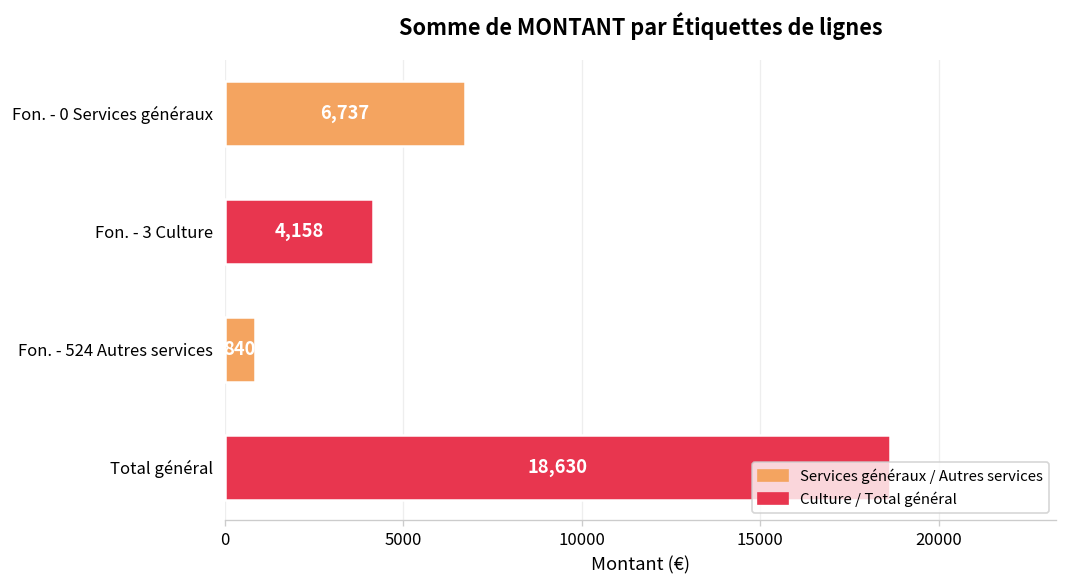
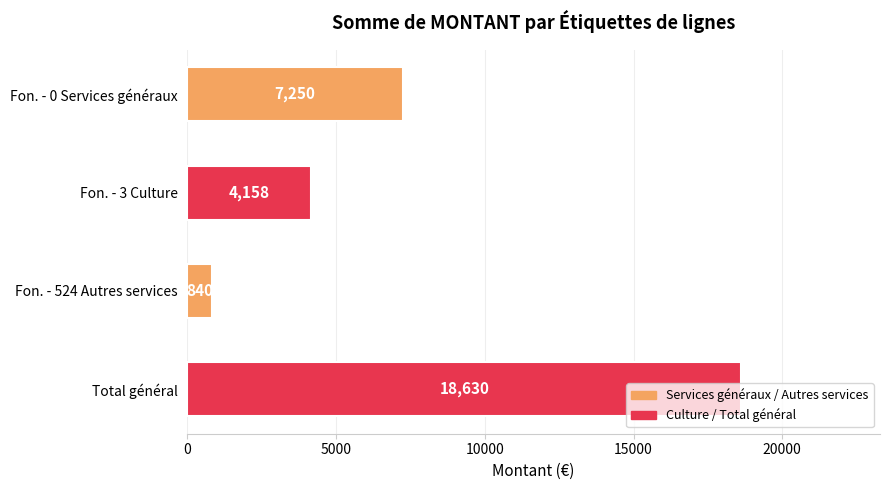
Fon. - 0 Services généraux: 6,737 -> 7,250
